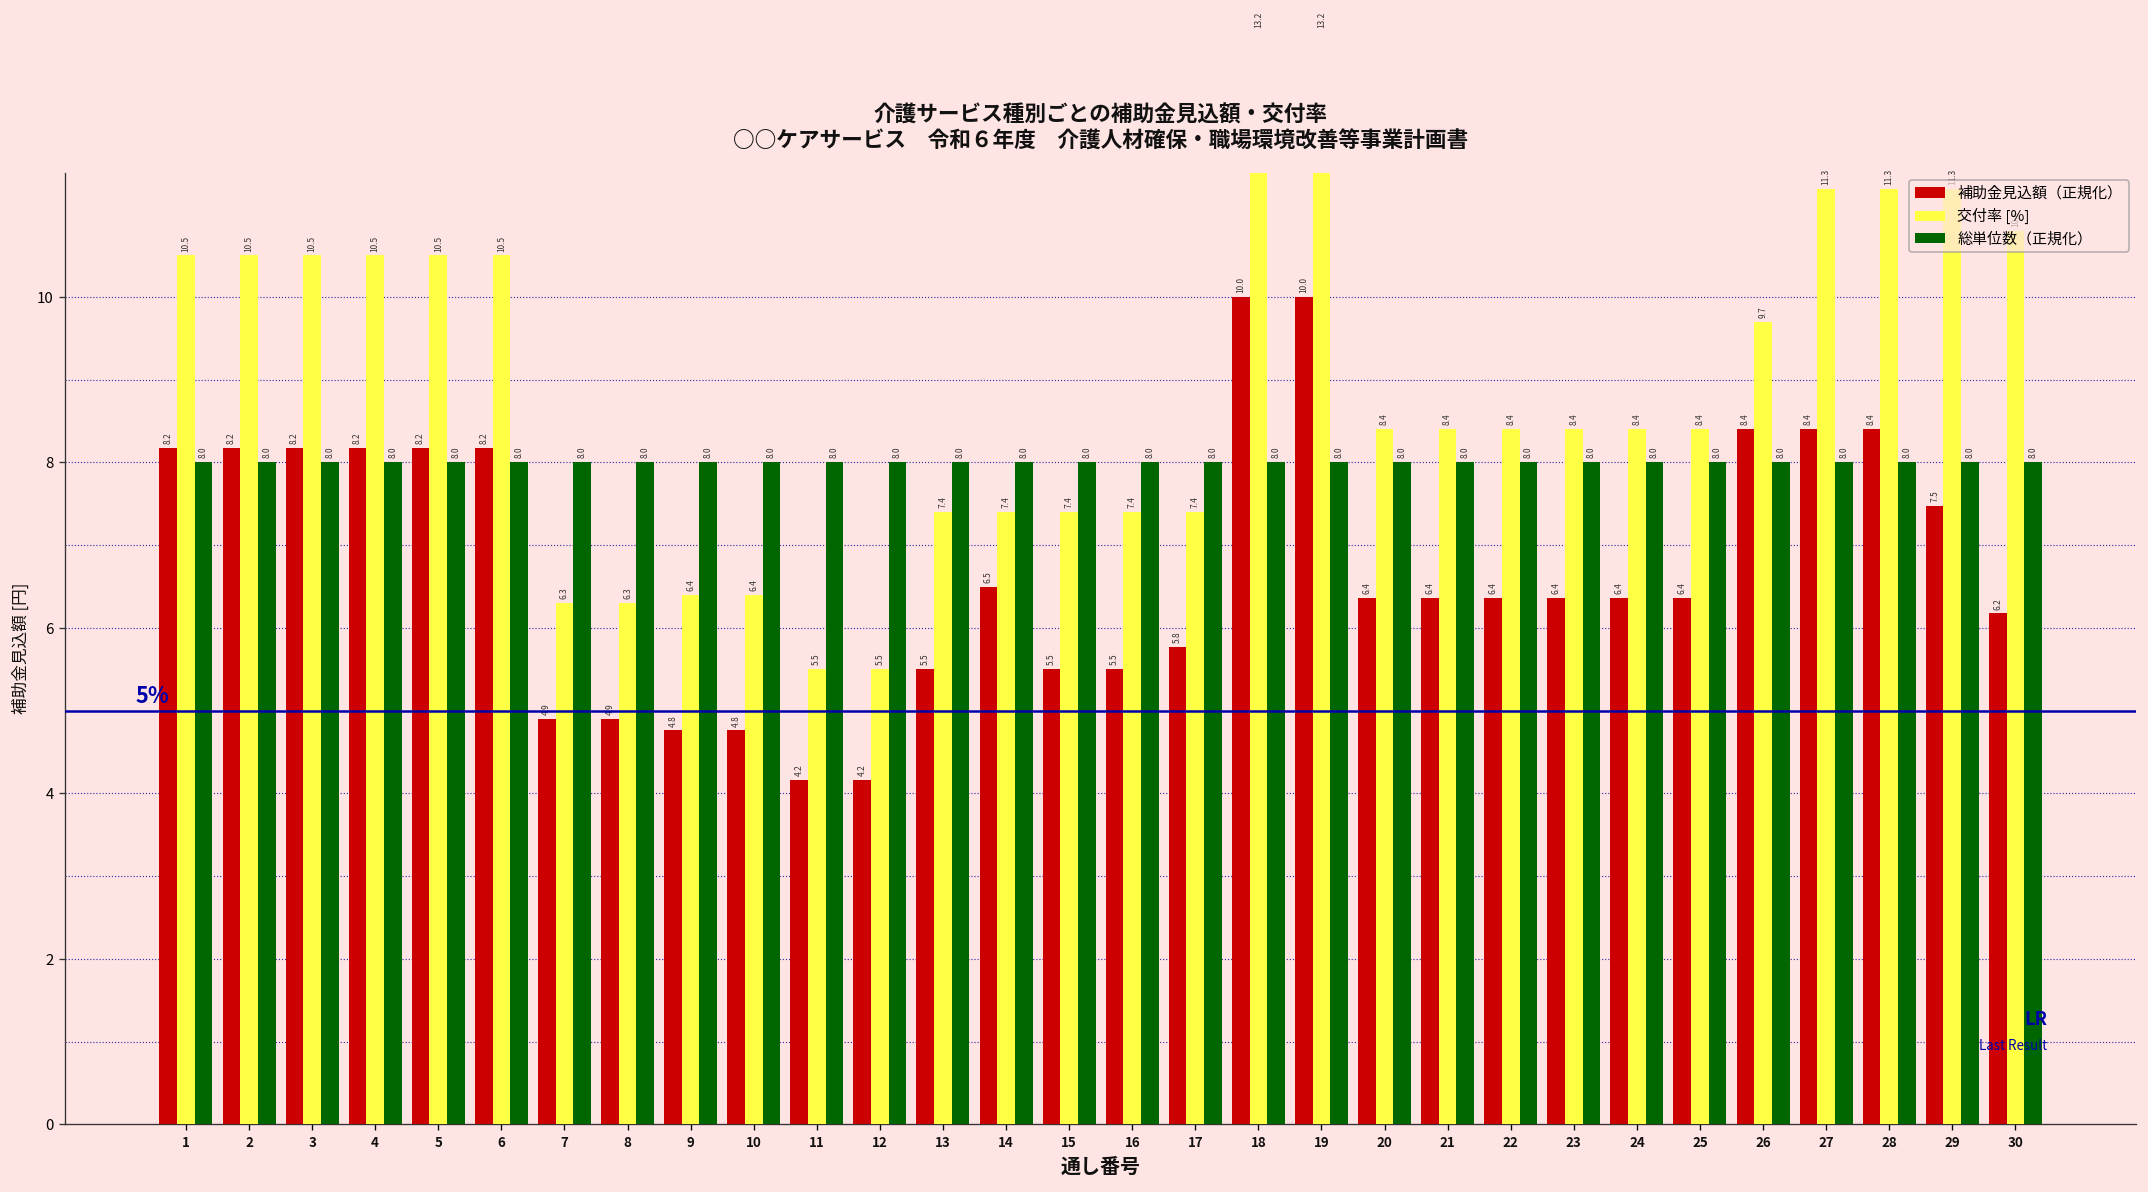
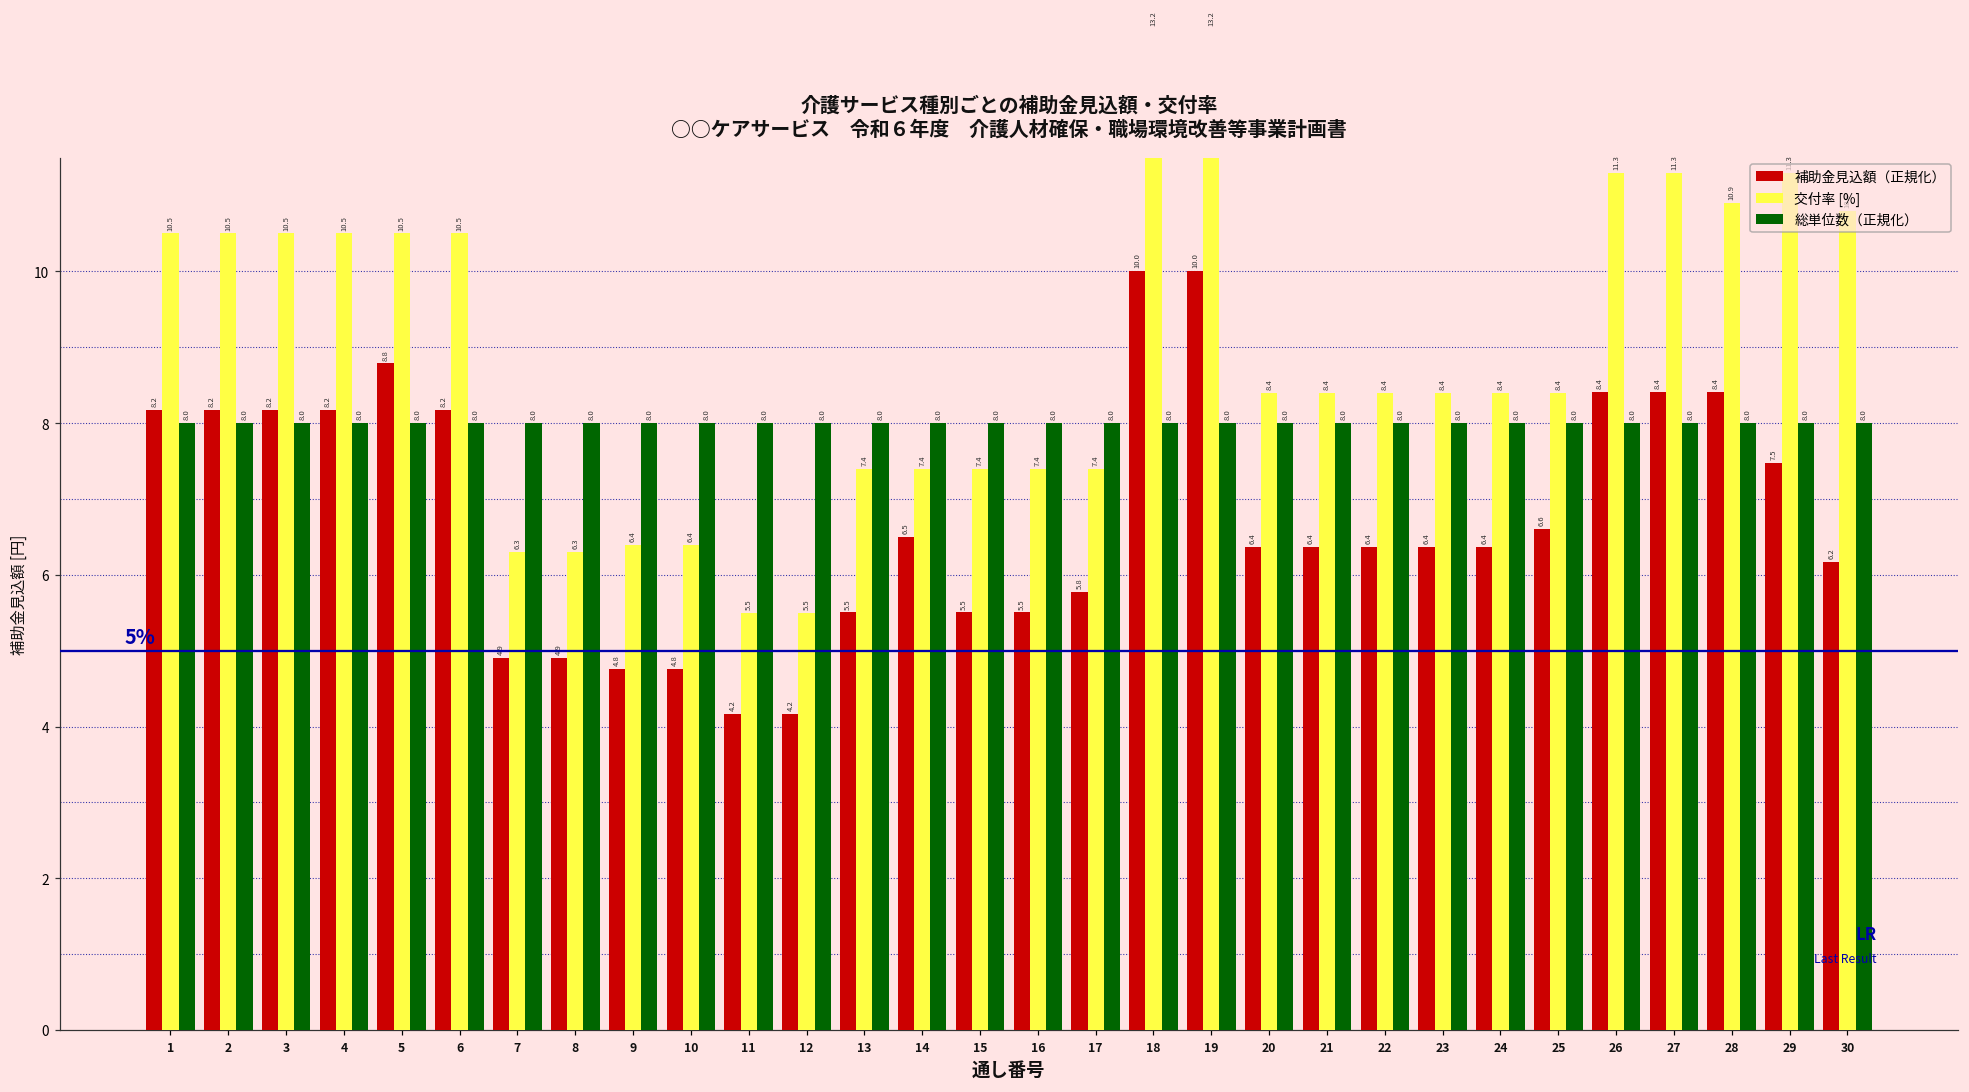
補助金見込額（正規化）, 5: 8.2 -> 8.8
補助金見込額（正規化）, 25: 6.4 -> 6.6
交付率 [%], 26: 9.7 -> 11.3
交付率 [%], 28: 11.3 -> 10.9
